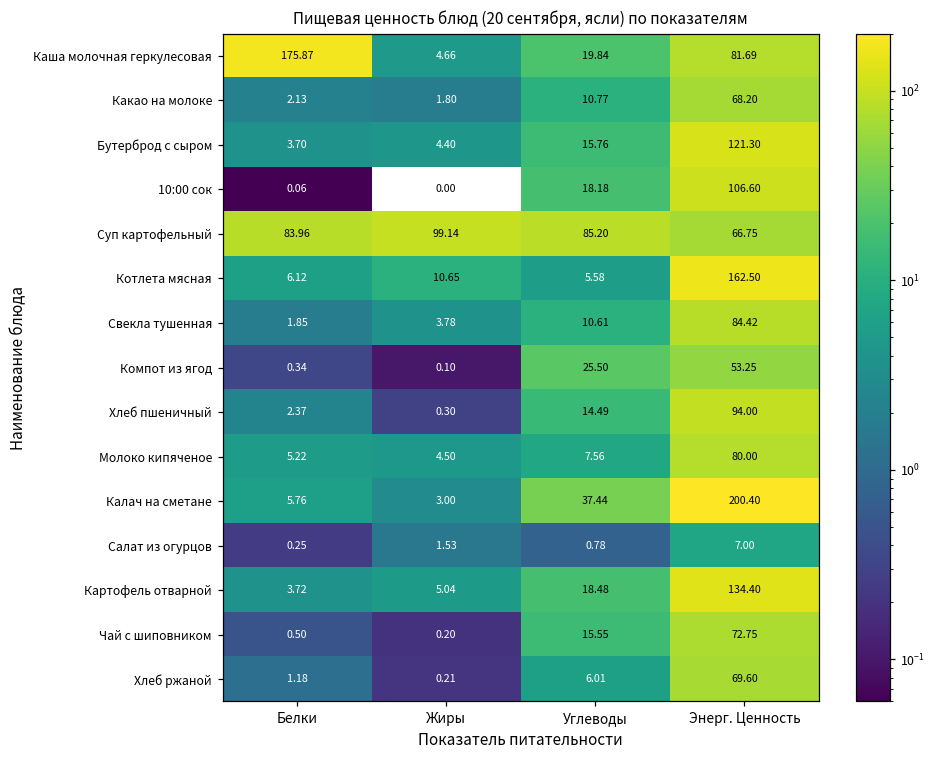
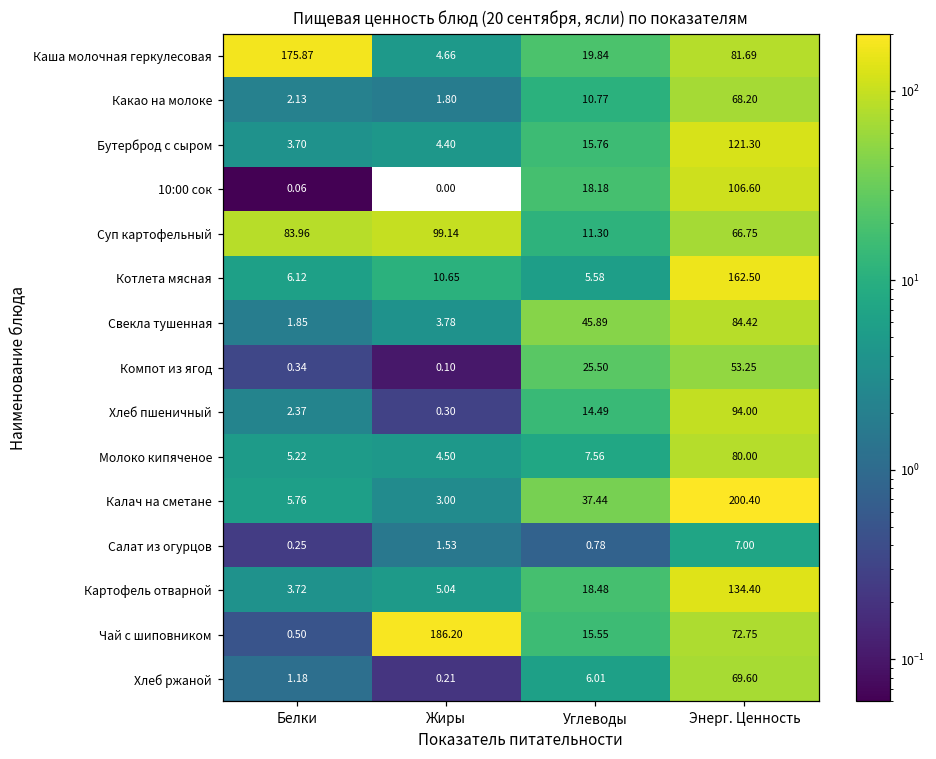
Суп картофельный, Углеводы: 85.20 -> 11.30
Свекла тушенная, Углеводы: 10.61 -> 45.89
Чай с шиповником, Жиры: 0.20 -> 186.20
